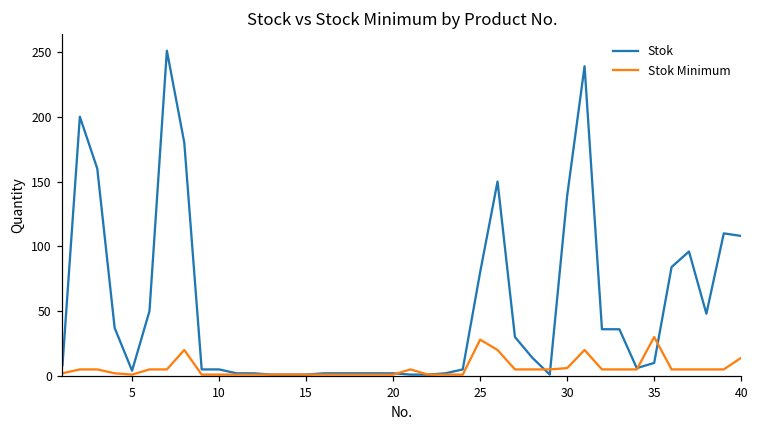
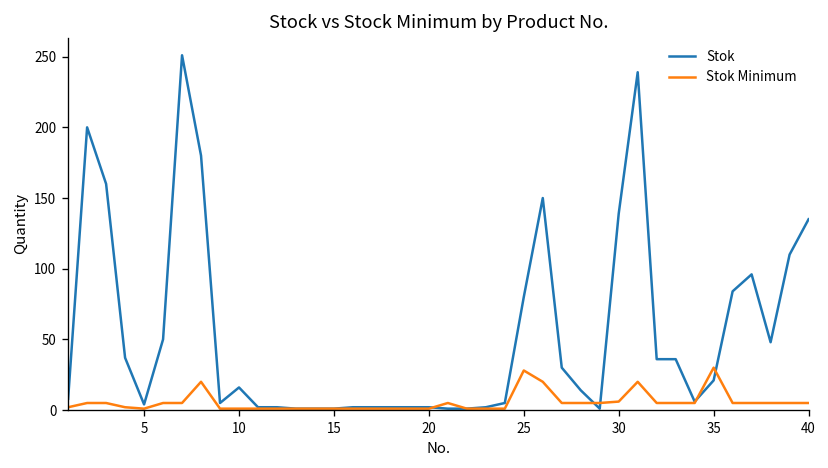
Stok, 10: 5 -> 16
Stok, 35: 10 -> 21
Stok, 40: 108 -> 135
Stok Minimum, 40: 14 -> 5
